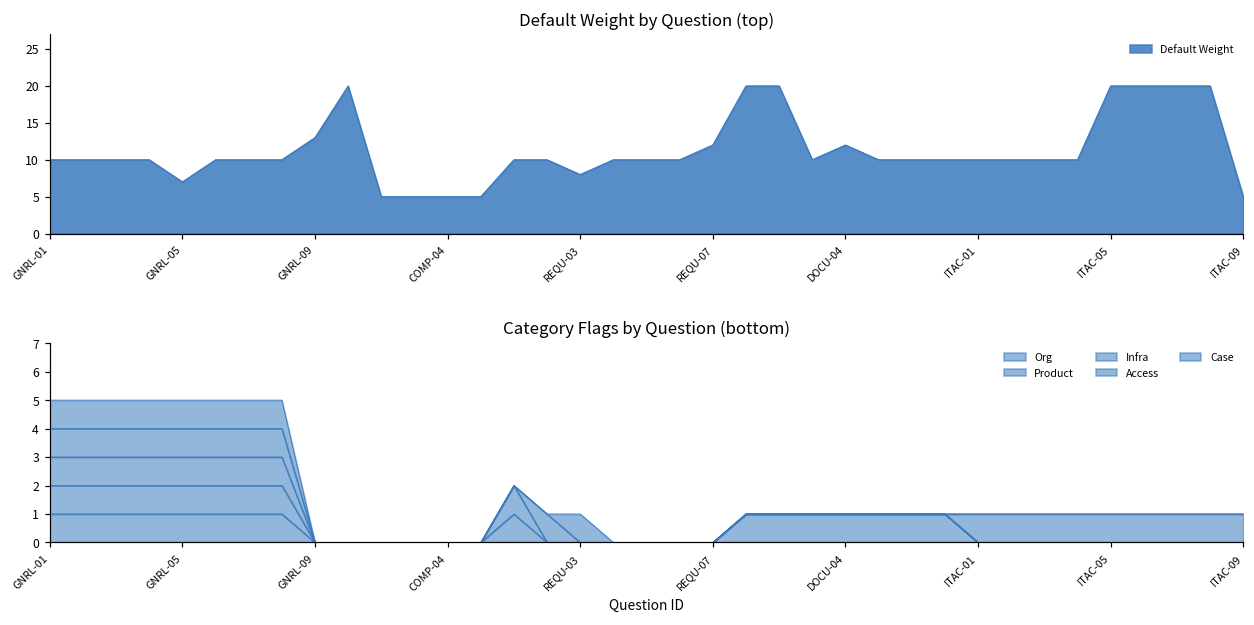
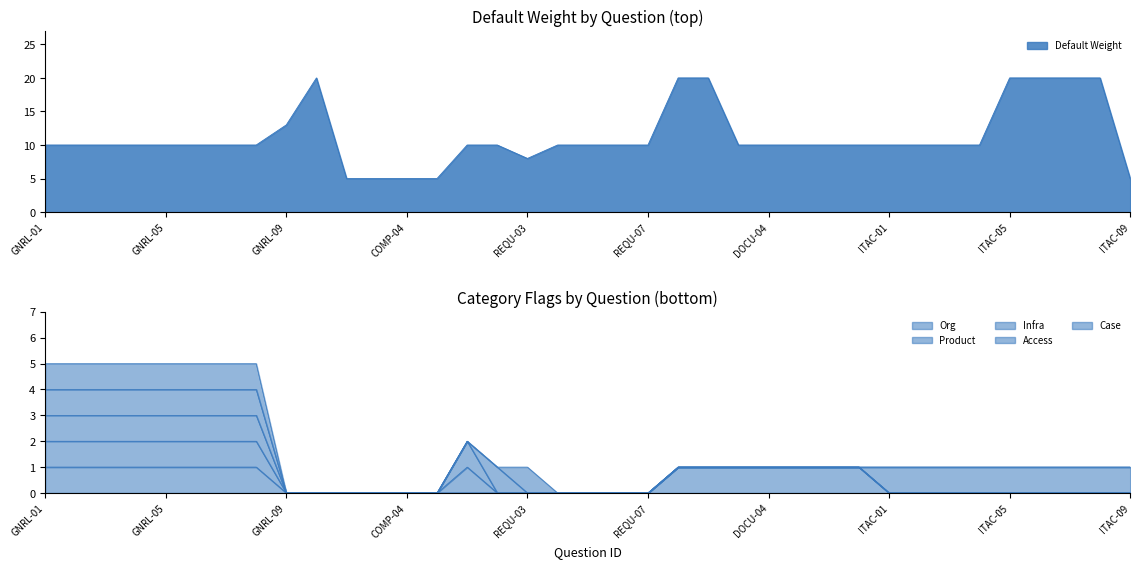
Default Weight by Question (top), GNRL-05: 7 -> 10
Default Weight by Question (top), REQU-07: 12 -> 10
Default Weight by Question (top), DOCU-04: 12 -> 10
